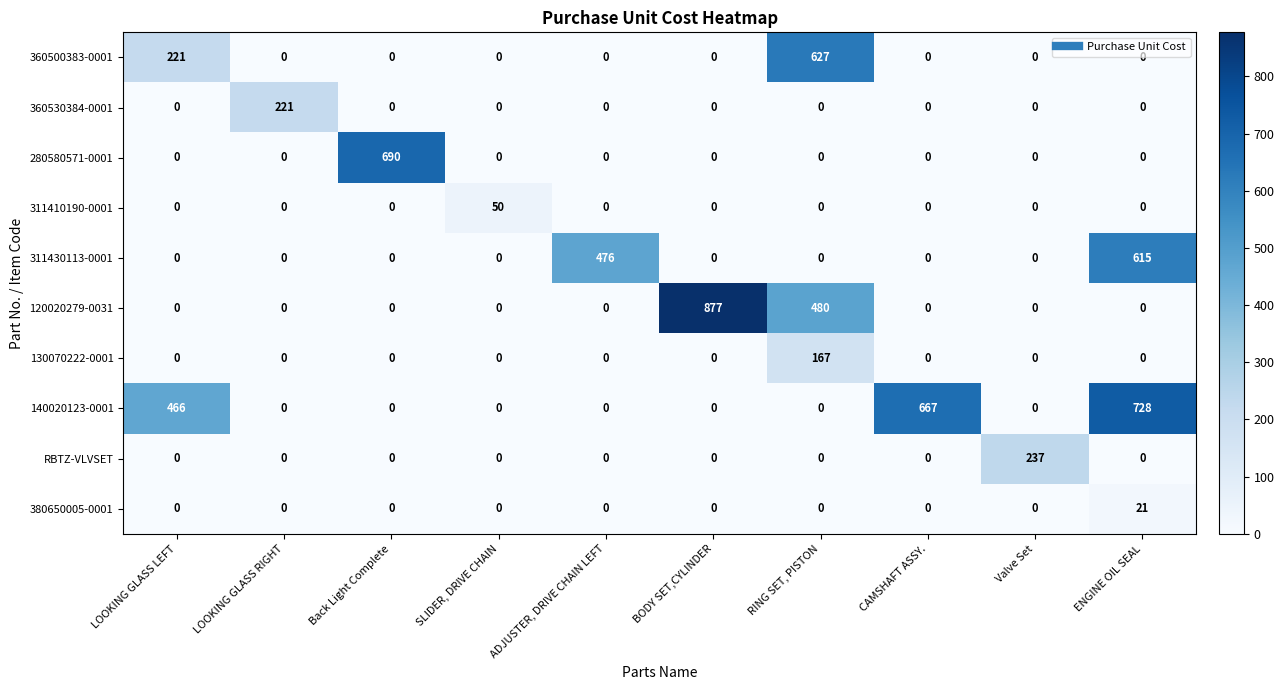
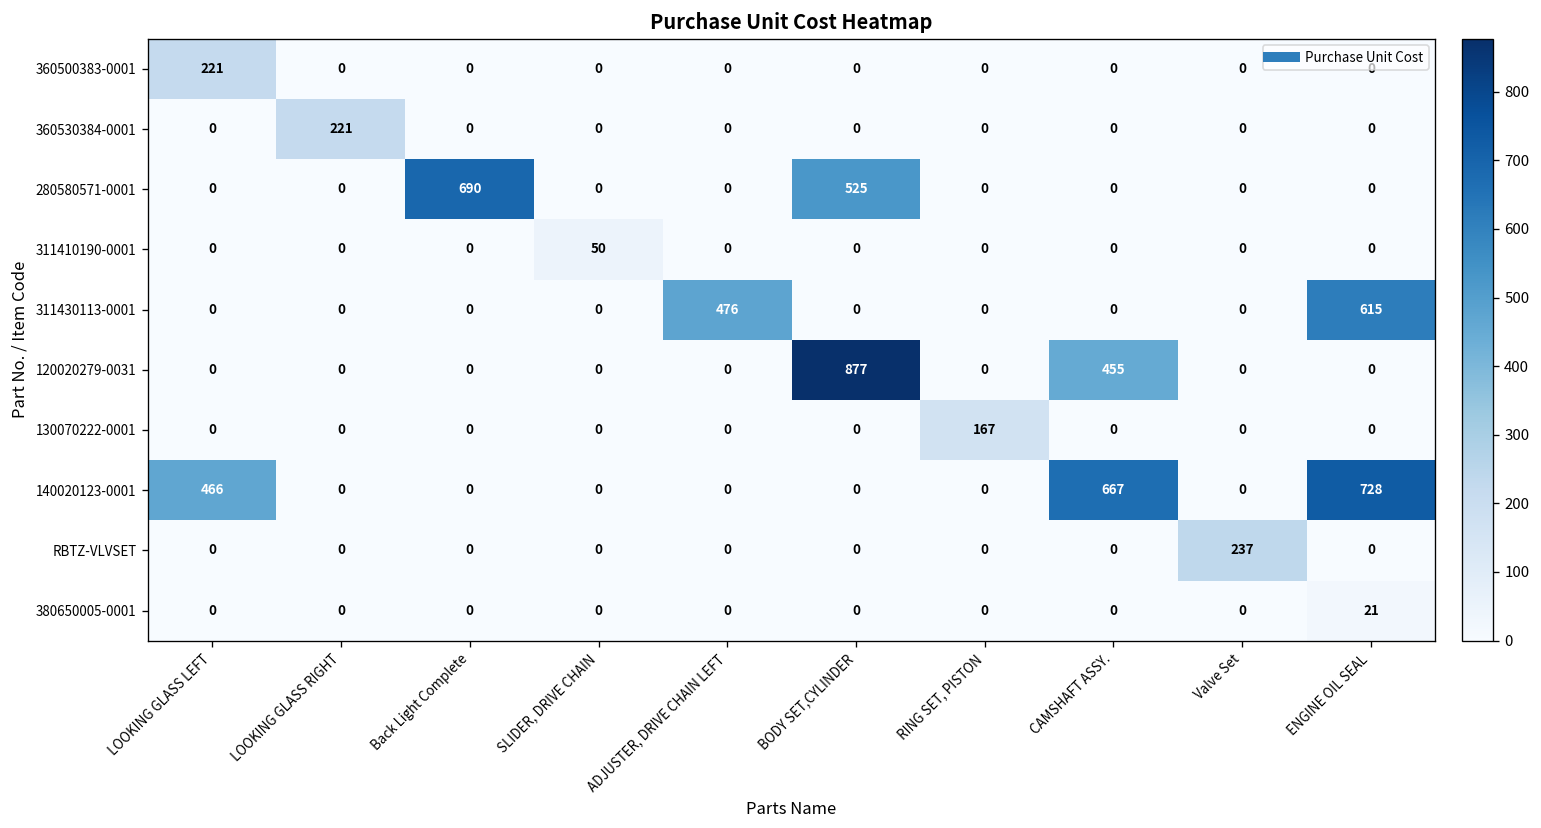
360500383-0001, RING SET, PISTON: 627 -> 0
280580571-0001, BODY SET,CYLINDER: 0 -> 525
120020279-0031, RING SET, PISTON: 480 -> 0
120020279-0031, CAMSHAFT ASSY.: 0 -> 455
